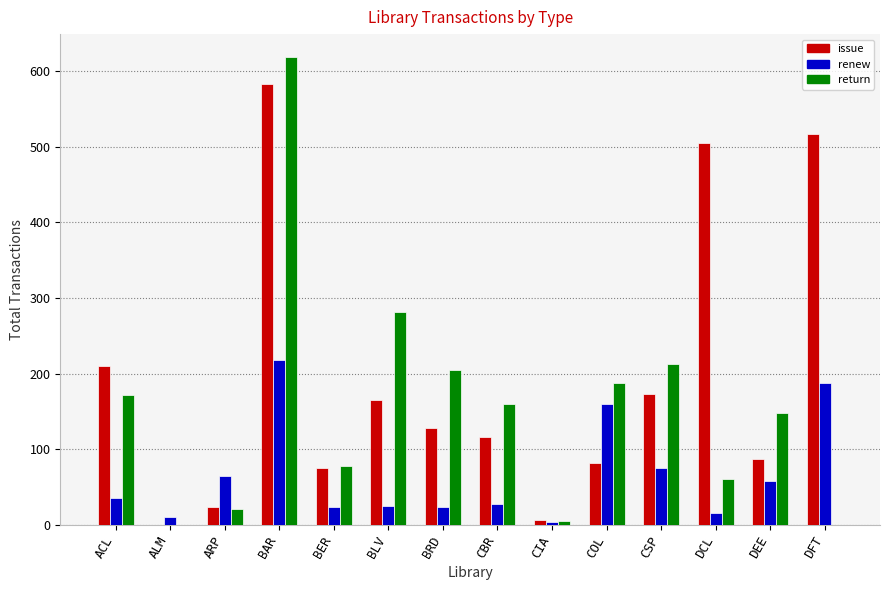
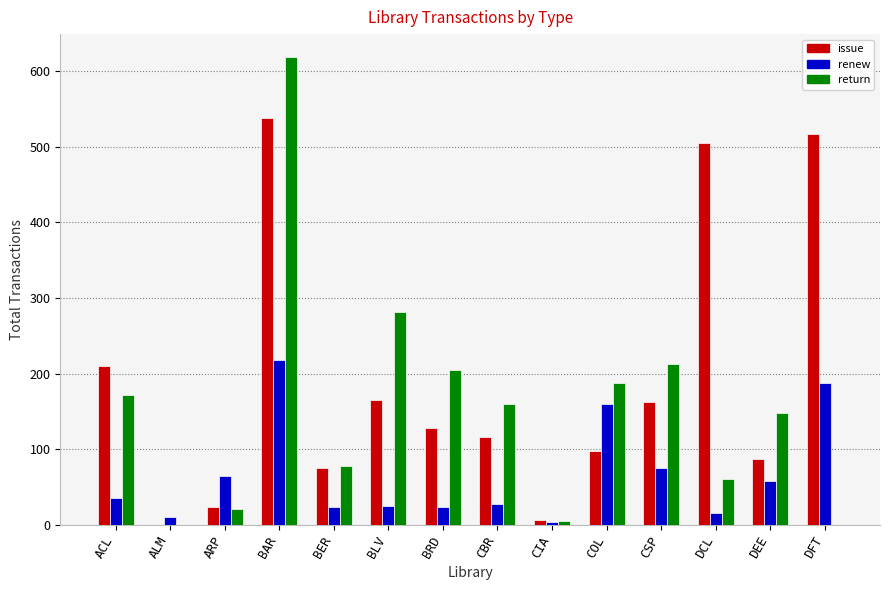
issue, BAR: 580 -> 540
issue, COL: 80 -> 100
issue, CSP: 170 -> 160
